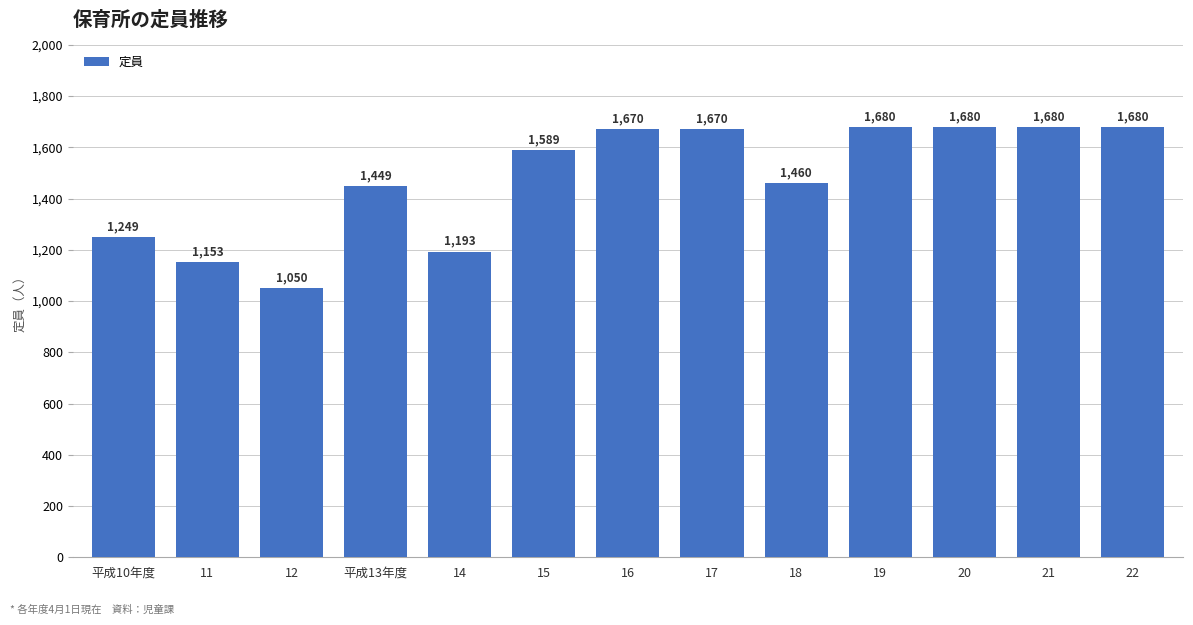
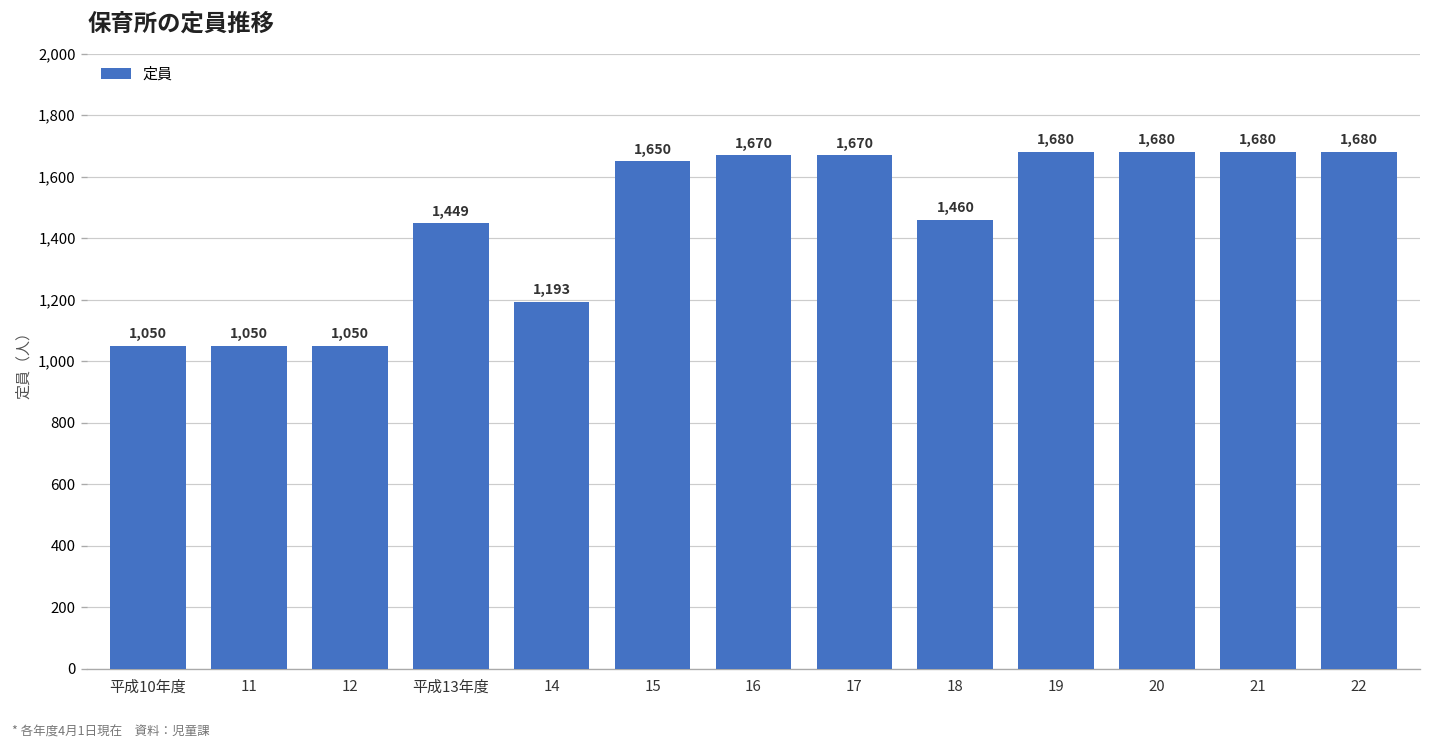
平成10年度: 1,249 -> 1,050
11: 1,153 -> 1,050
15: 1,589 -> 1,650
